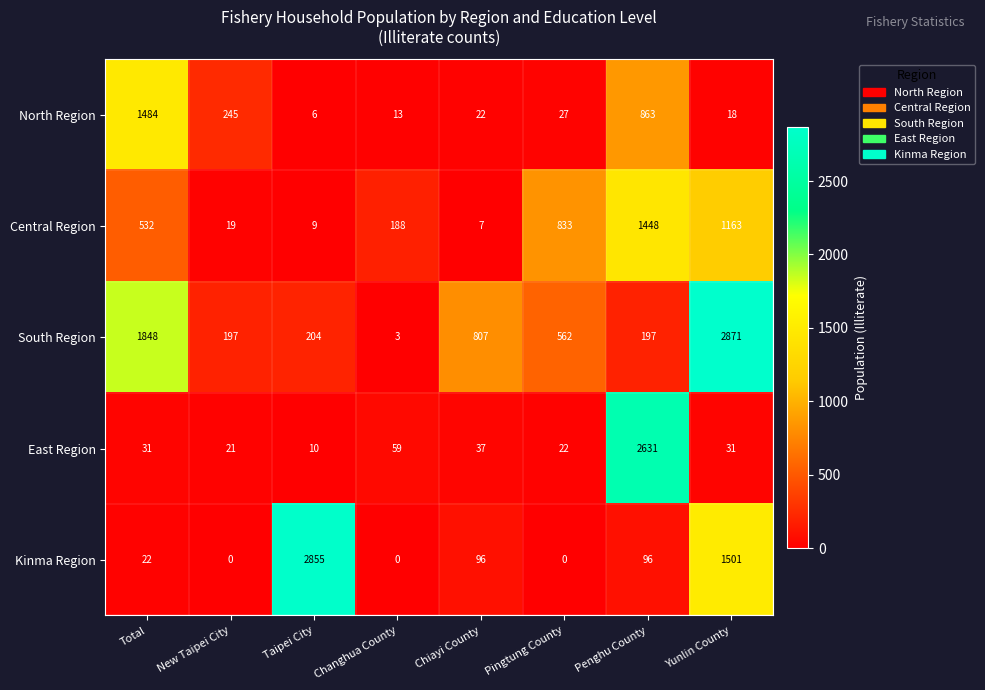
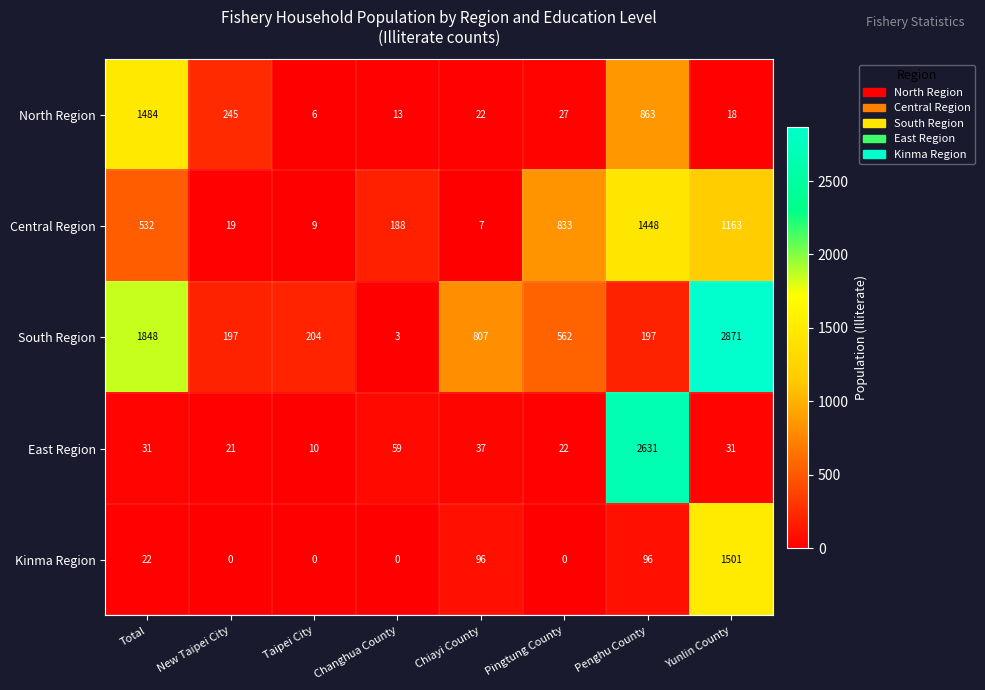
Kinma Region, Taipei City: 2855 -> 0
